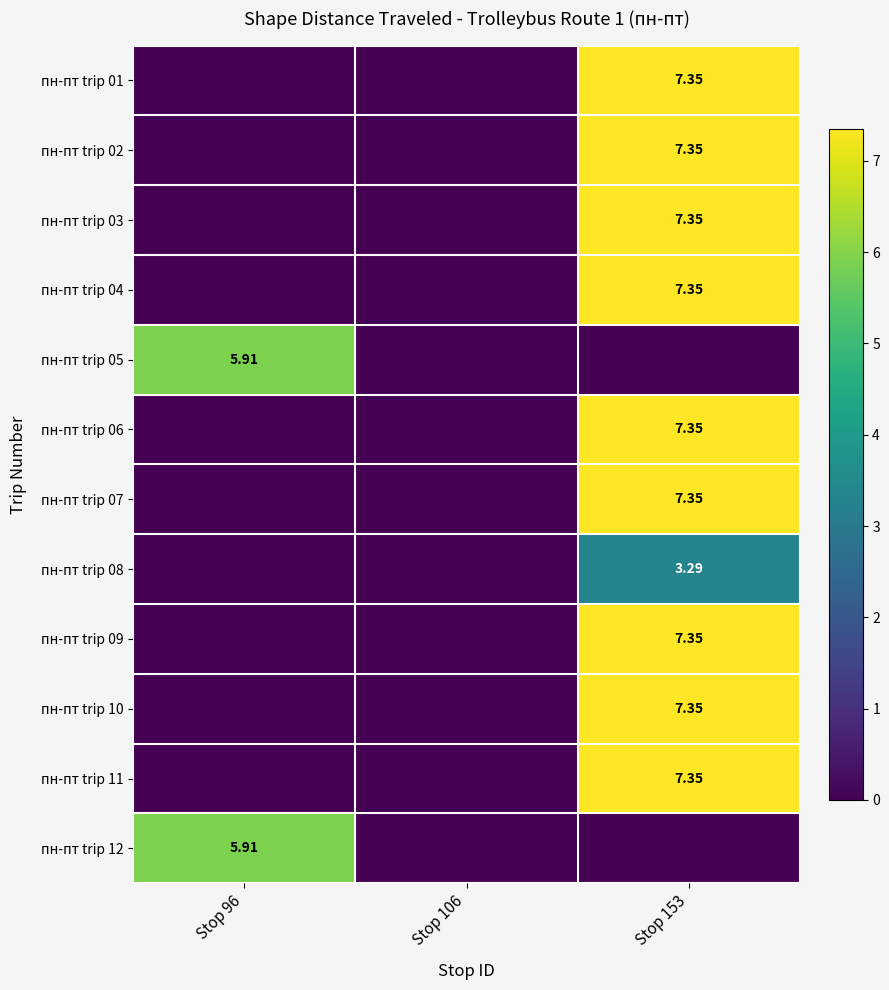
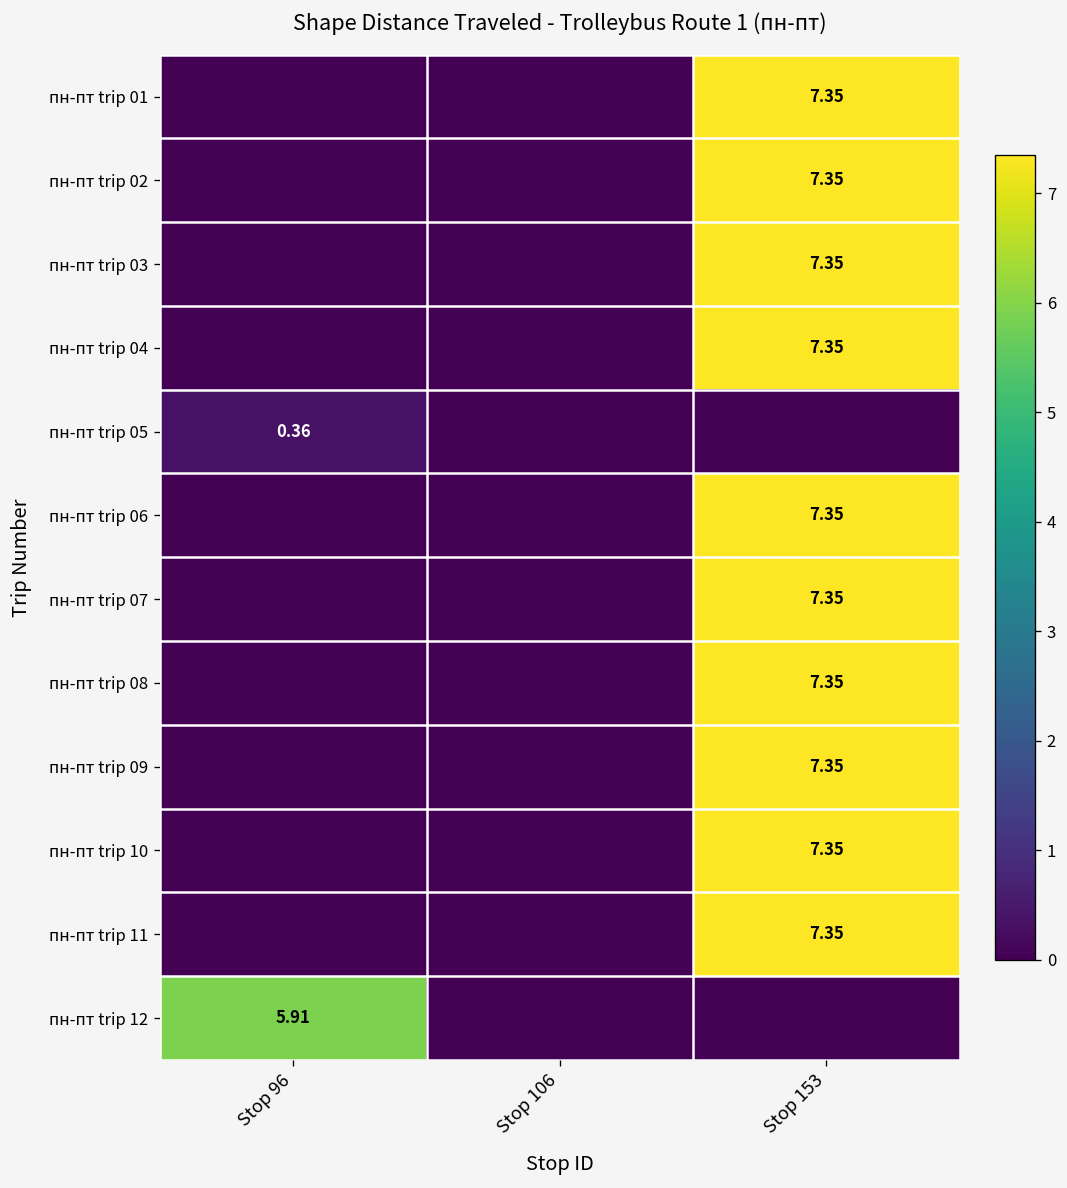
пн-пт trip 05, Stop 96: 5.91 -> 0.36
пн-пт trip 08, Stop 153: 3.29 -> 7.35
